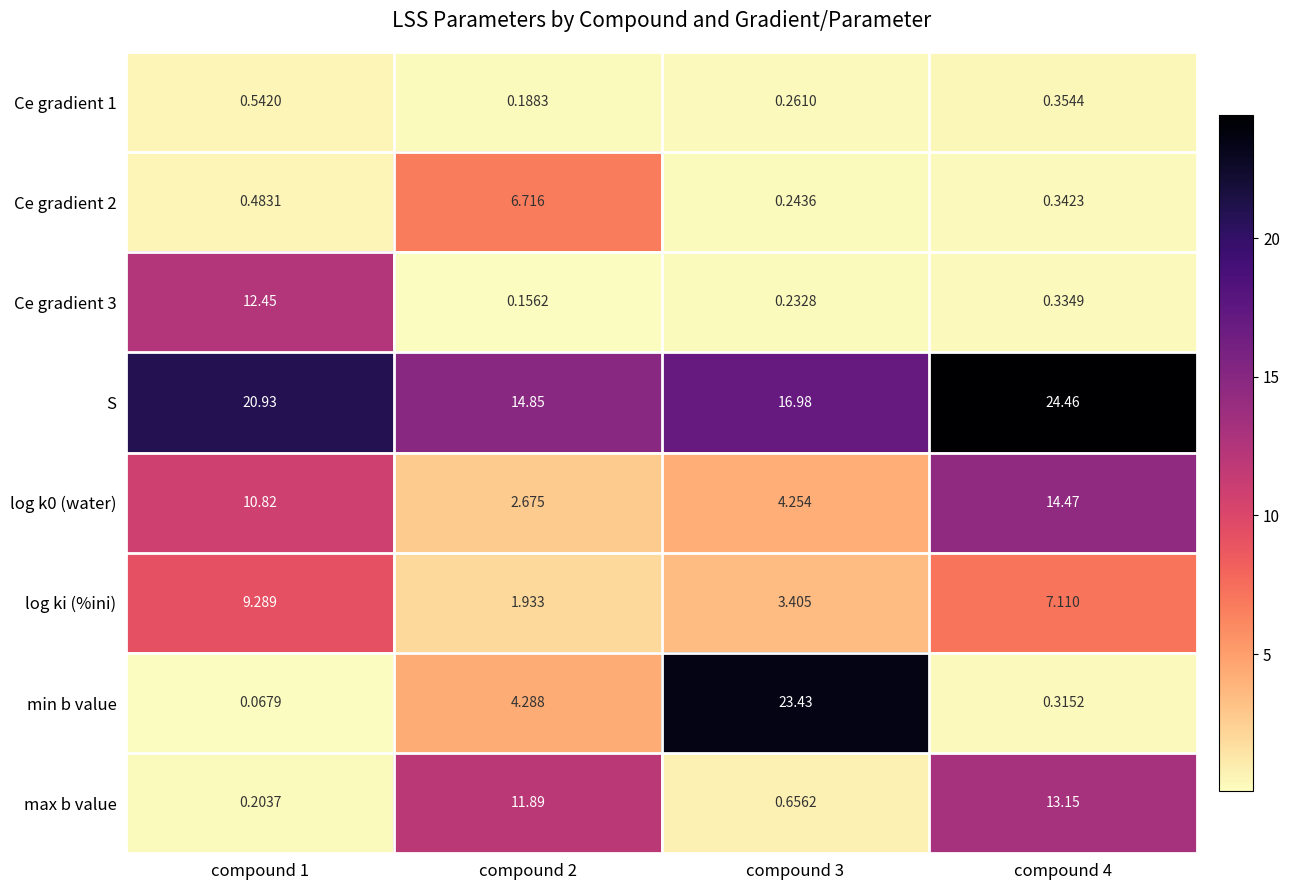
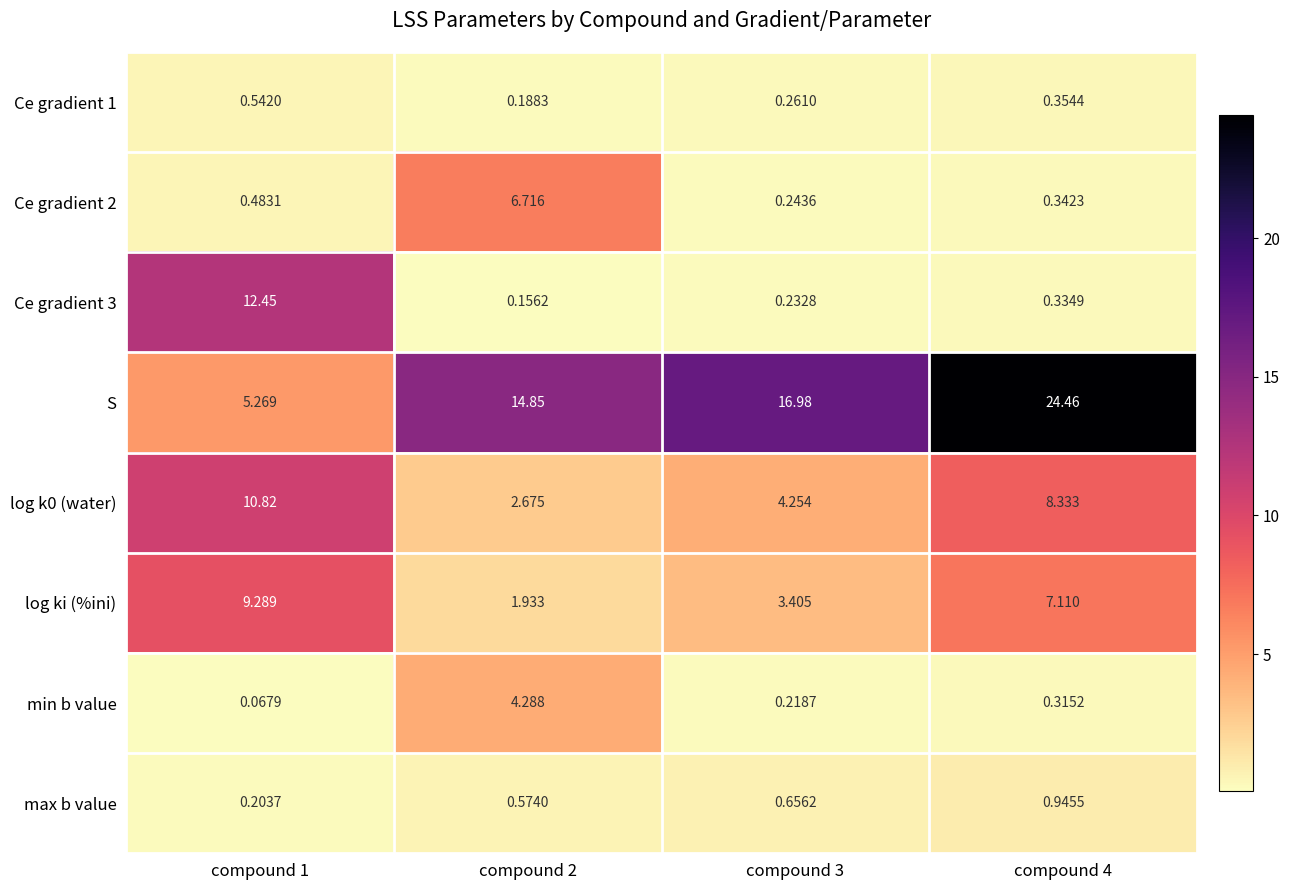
S, compound 1: 20.93 -> 5.269
log k0 (water), compound 4: 14.47 -> 8.333
min b value, compound 3: 23.43 -> 0.2187
max b value, compound 2: 11.89 -> 0.5740
max b value, compound 4: 13.15 -> 0.9455
